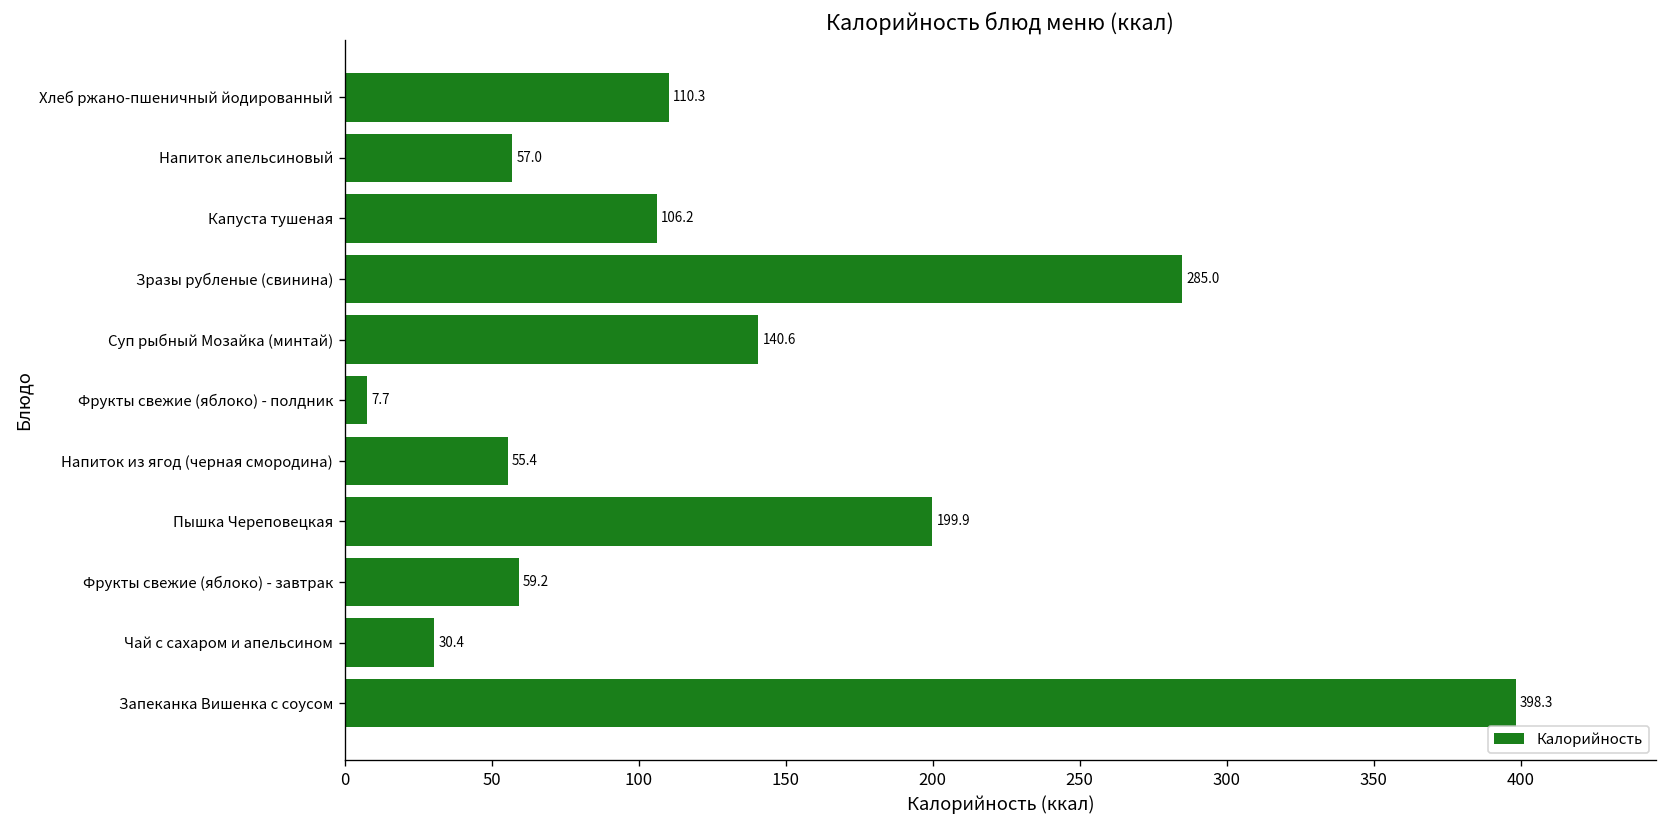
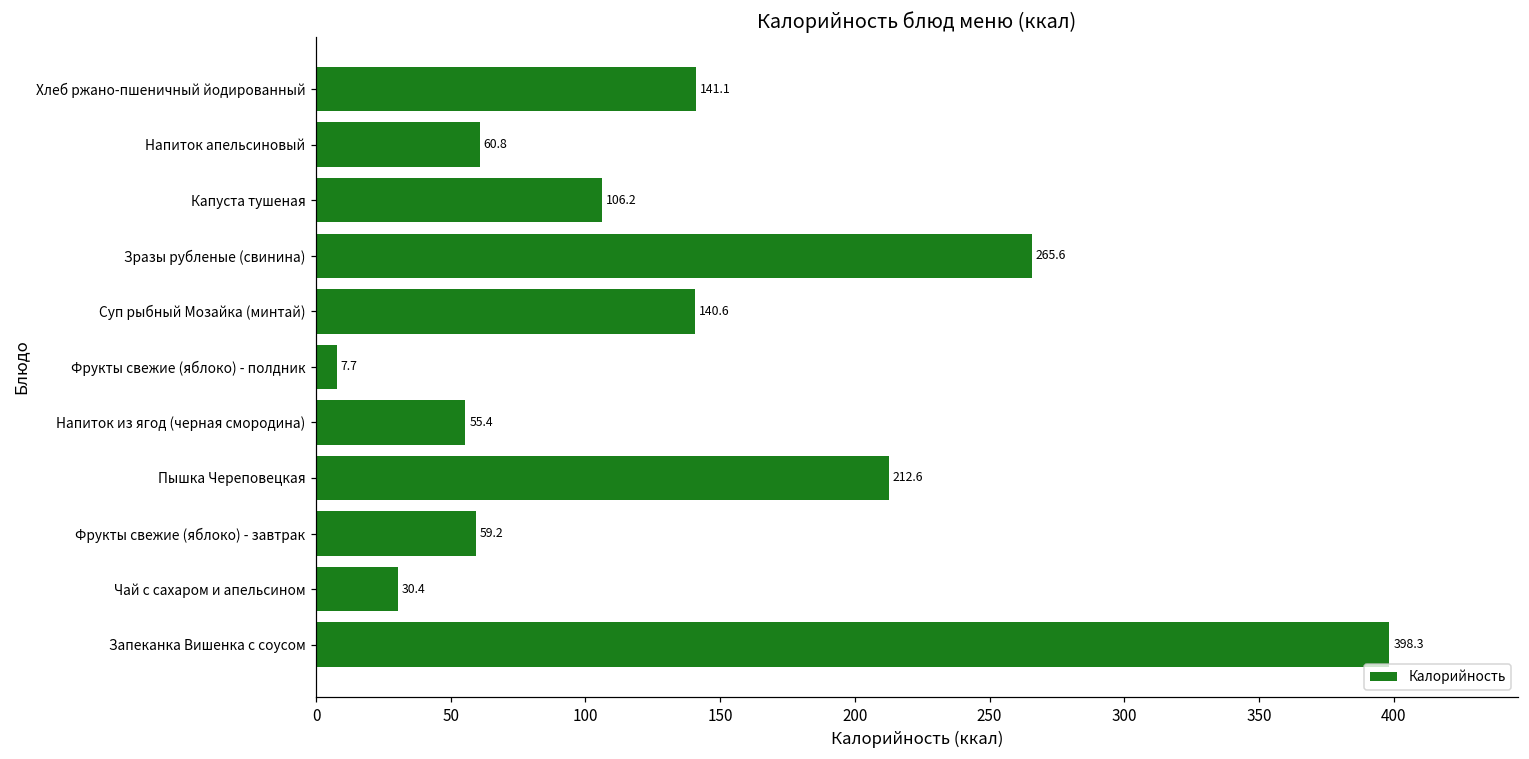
Хлеб ржано-пшеничный йодированный: 110.3 -> 141.1
Напиток апельсиновый: 57.0 -> 60.8
Зразы рубленые (свинина): 285.0 -> 265.6
Пышка Череповецкая: 199.9 -> 212.6
